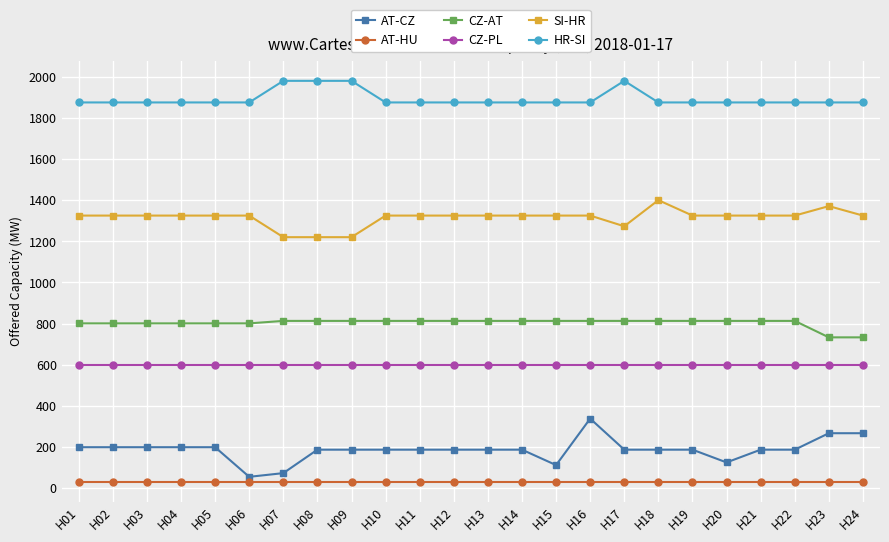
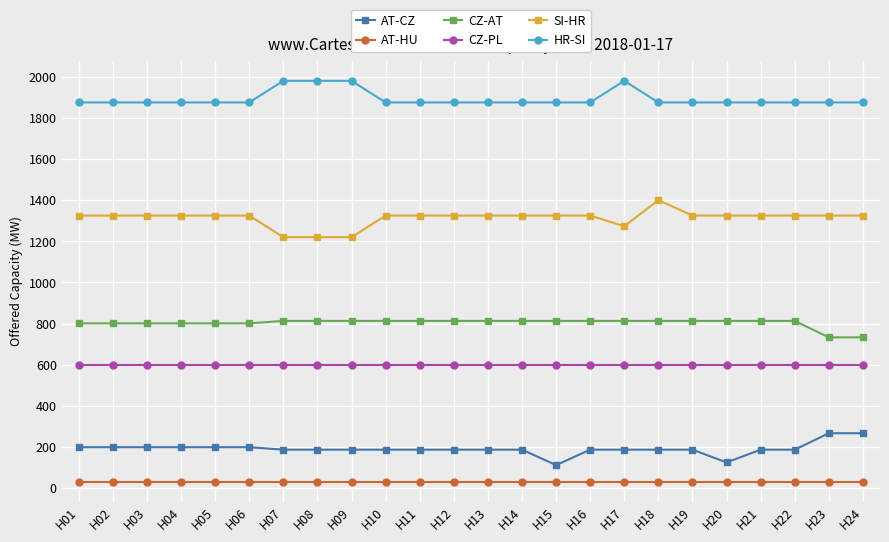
AT-CZ, H06: 60 -> 200
AT-CZ, H07: 70 -> 190
AT-CZ, H16: 340 -> 190
SI-HR, H23: 1370 -> 1330
